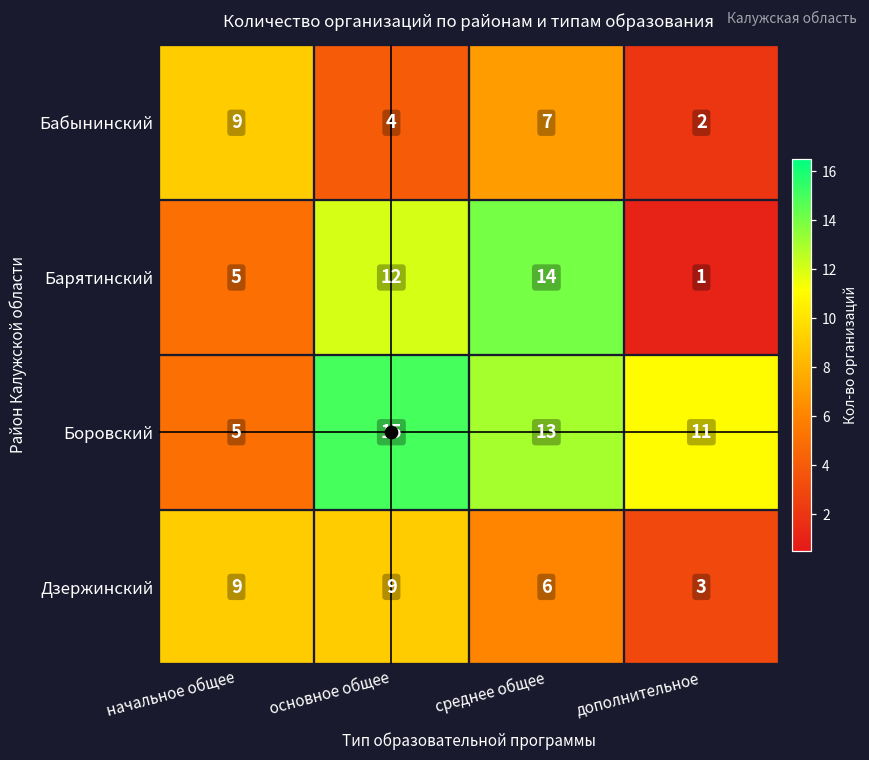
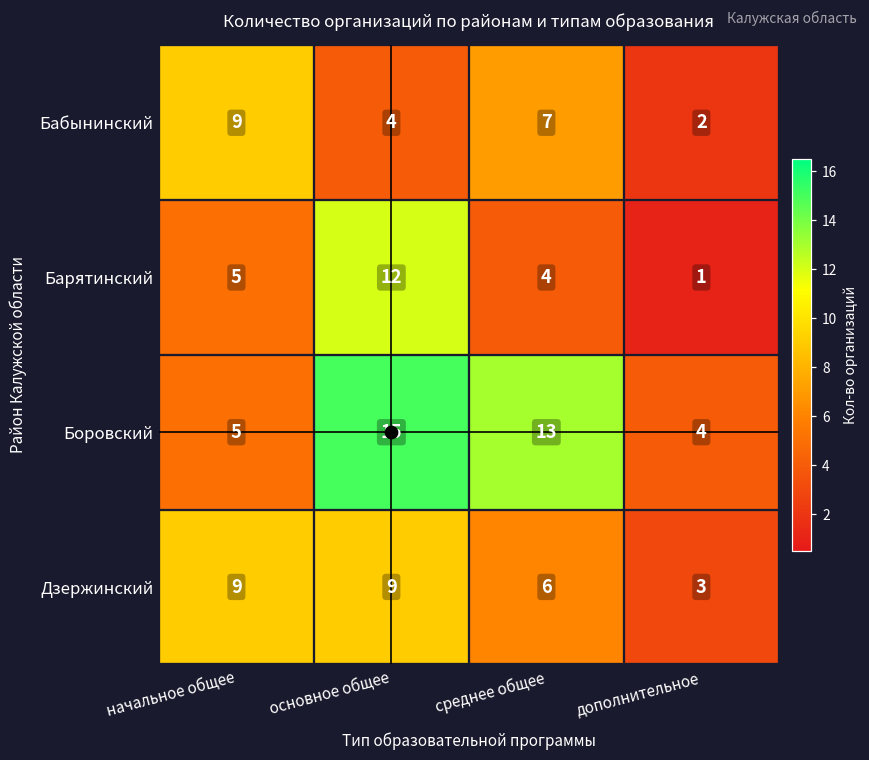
Барятинский, среднее общее: 14 -> 4
Боровский, дополнительное: 11 -> 4
